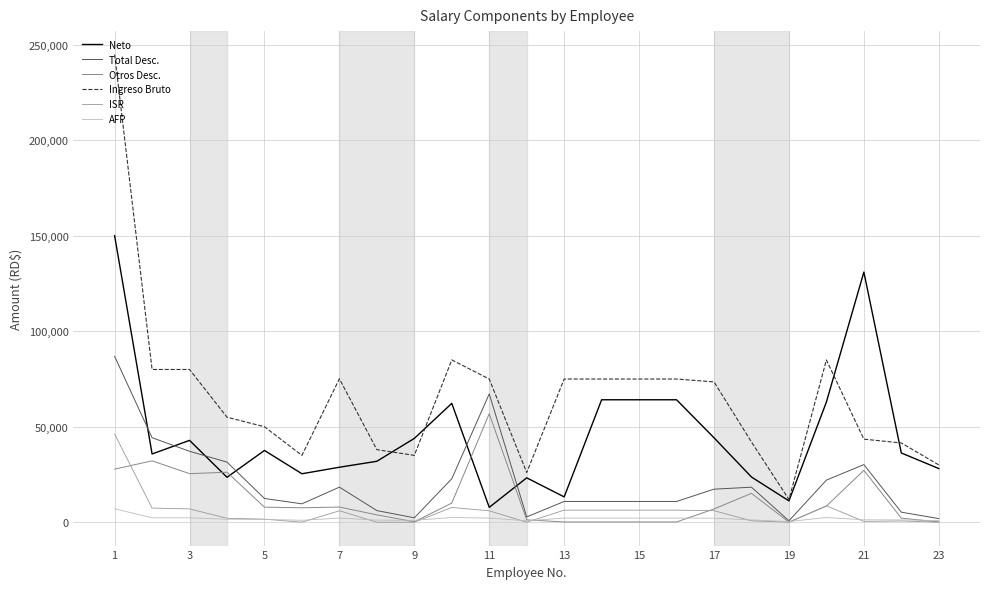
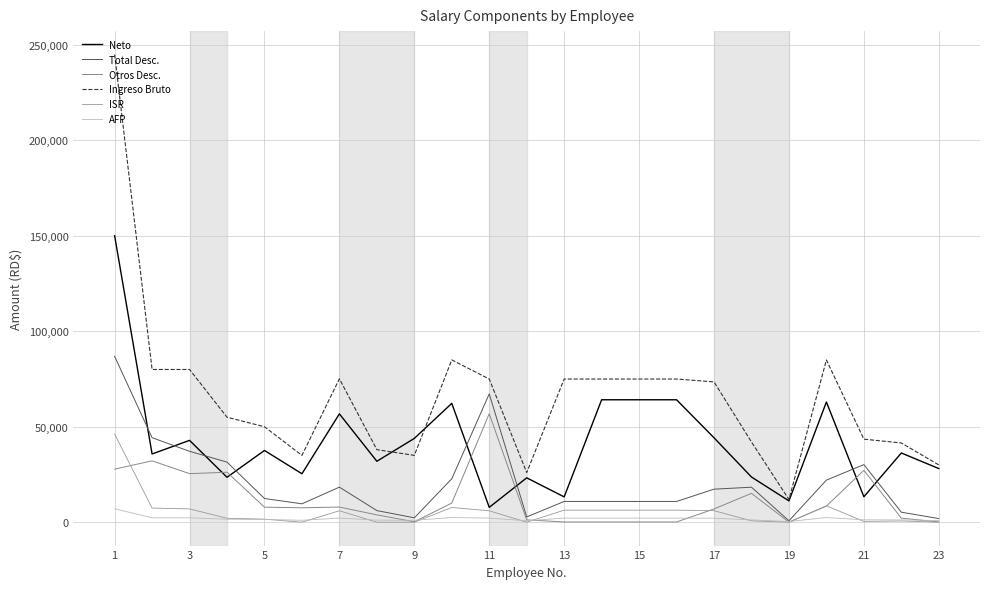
Neto, 7: 29,000 -> 57,000
Neto, 21: 131,000 -> 13,000
